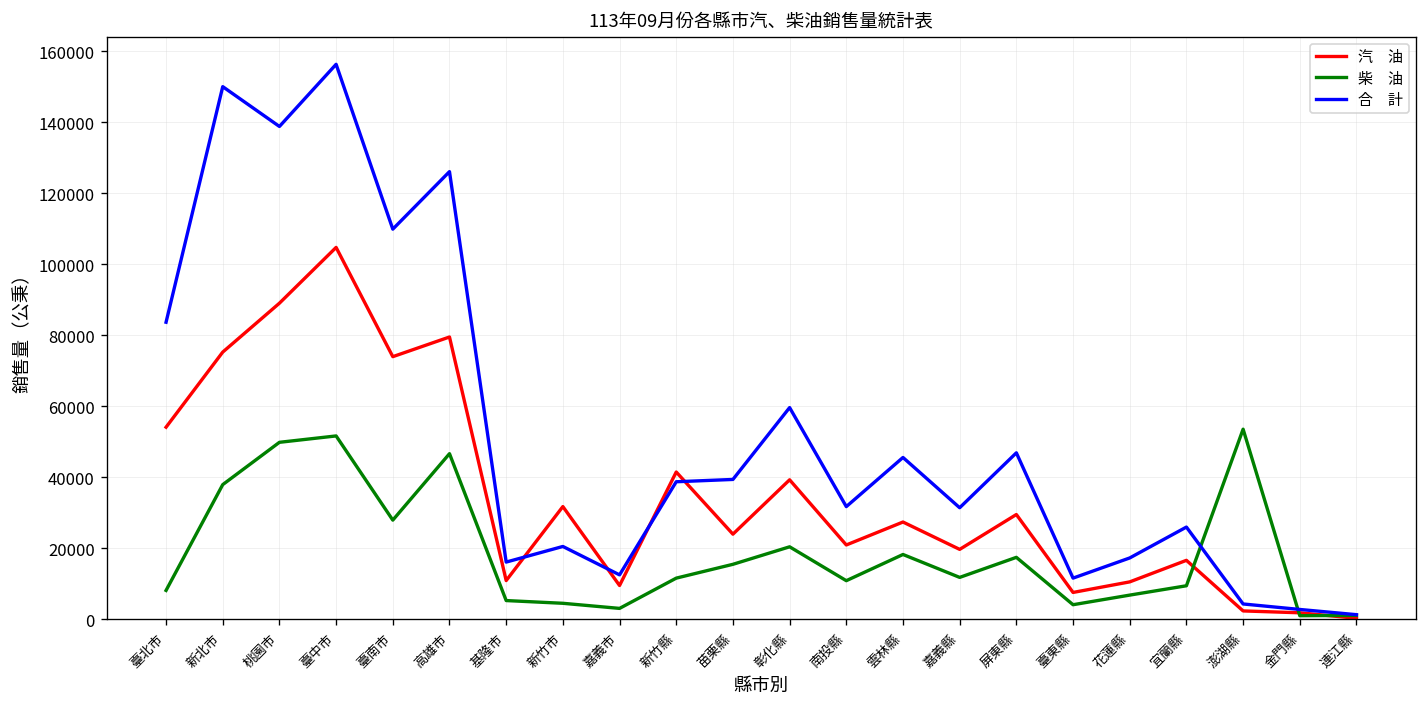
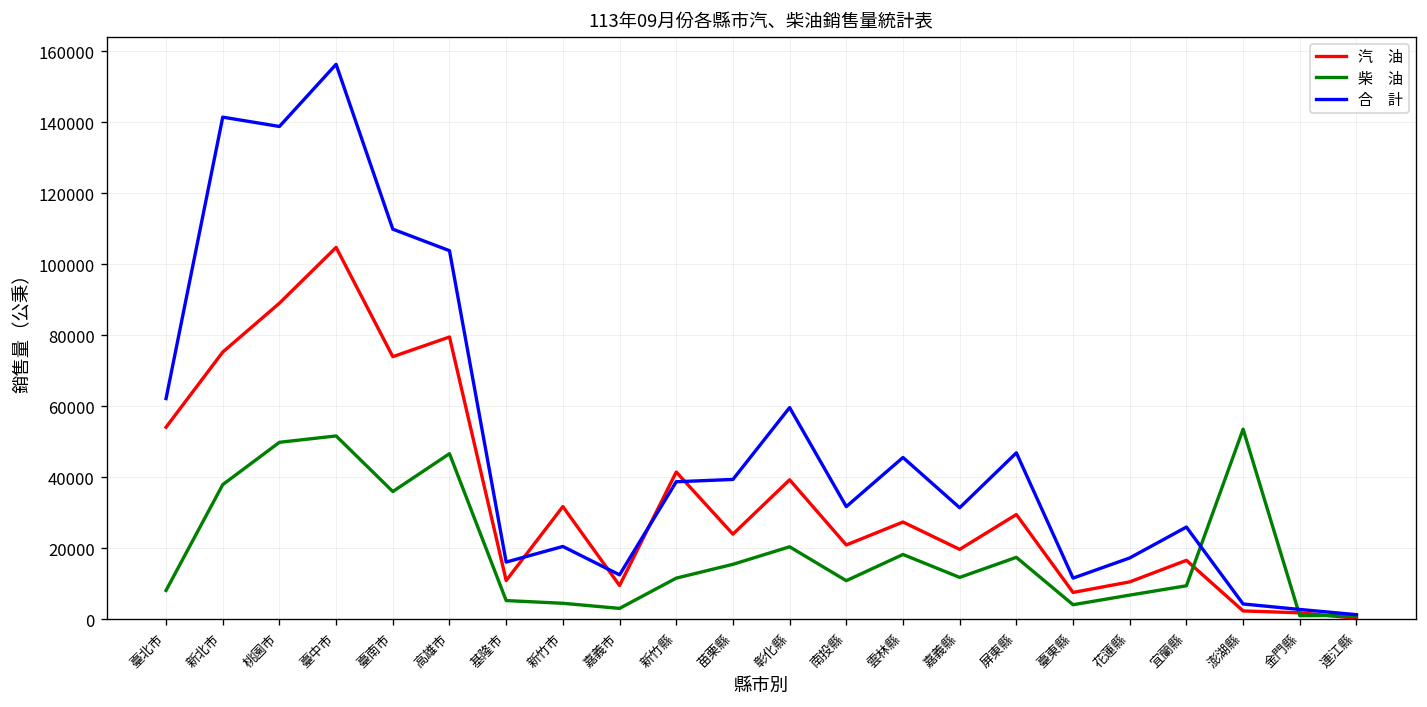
合 計, 臺北市: 84000 -> 62000
合 計, 新北市: 150000 -> 141000
柴 油, 臺南市: 28000 -> 36000
合 計, 高雄市: 126000 -> 104000
